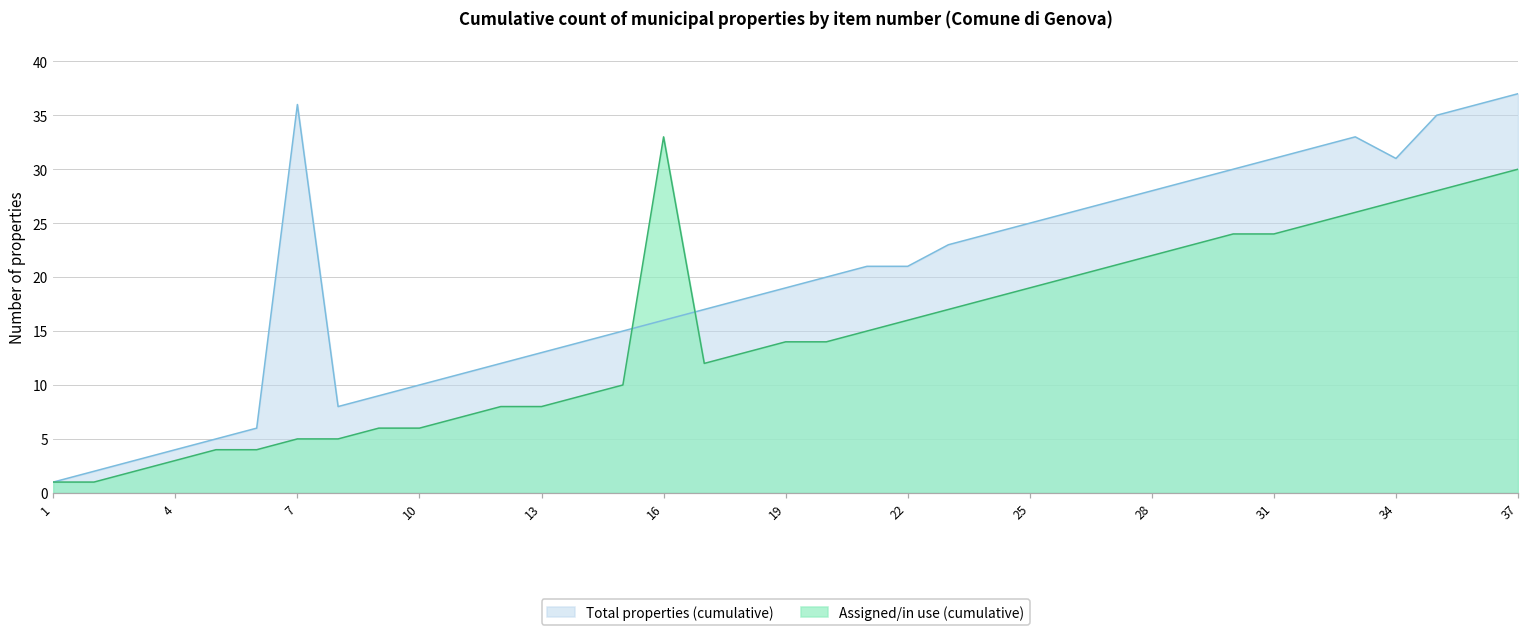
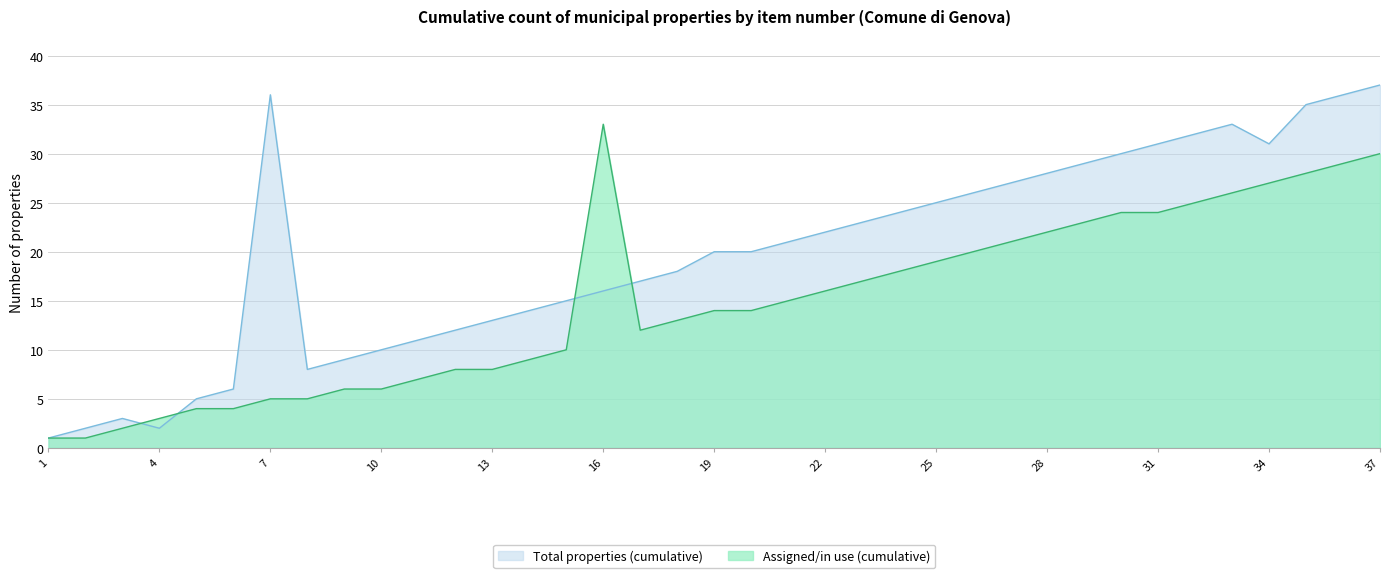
Total properties (cumulative), 4: 4 -> 2
Total properties (cumulative), 19: 19 -> 20
Total properties (cumulative), 22: 21 -> 22
